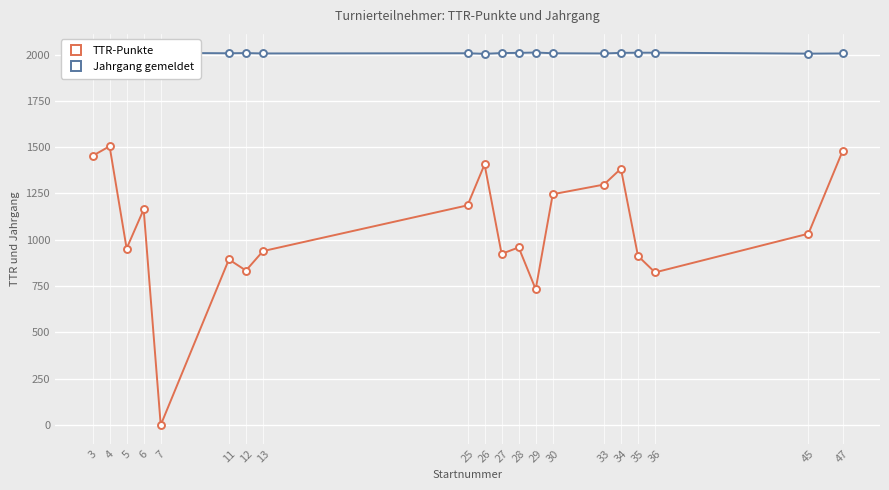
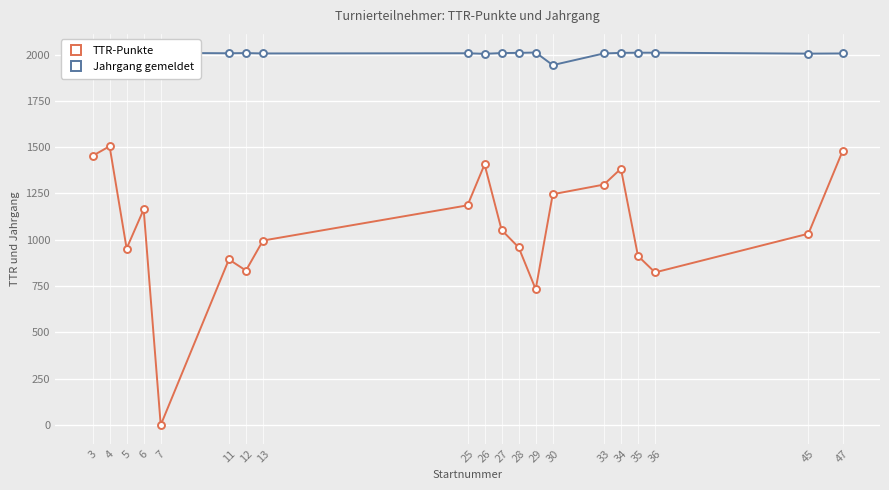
TTR-Punkte, 13: 940 -> 1000
TTR-Punkte, 27: 920 -> 1050
Jahrgang gemeldet, 30: 2010 -> 1940
